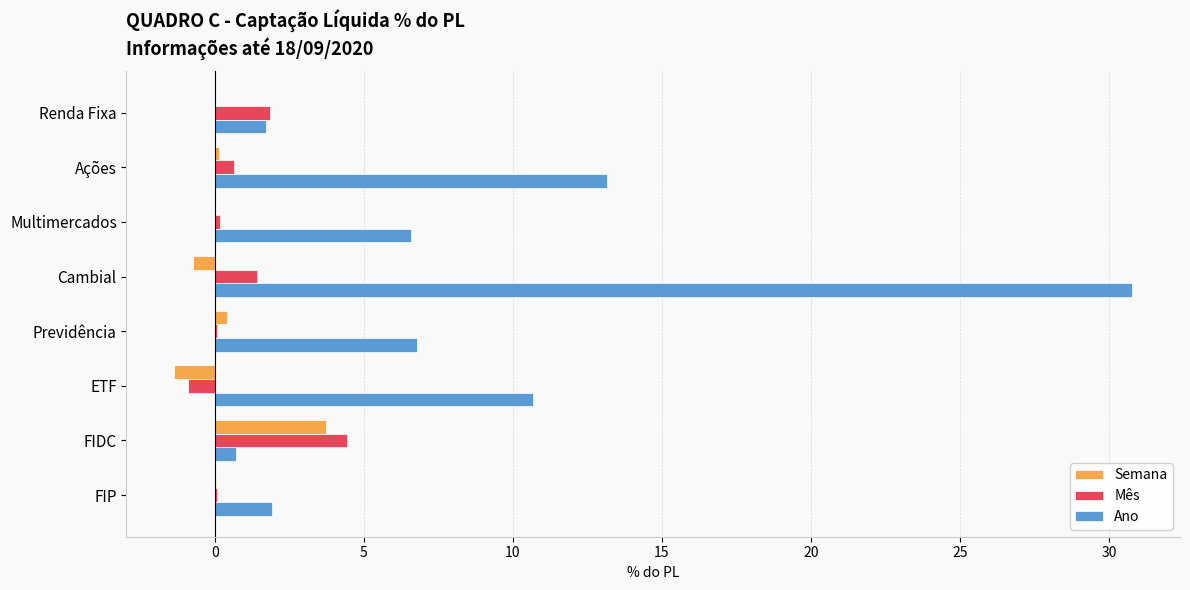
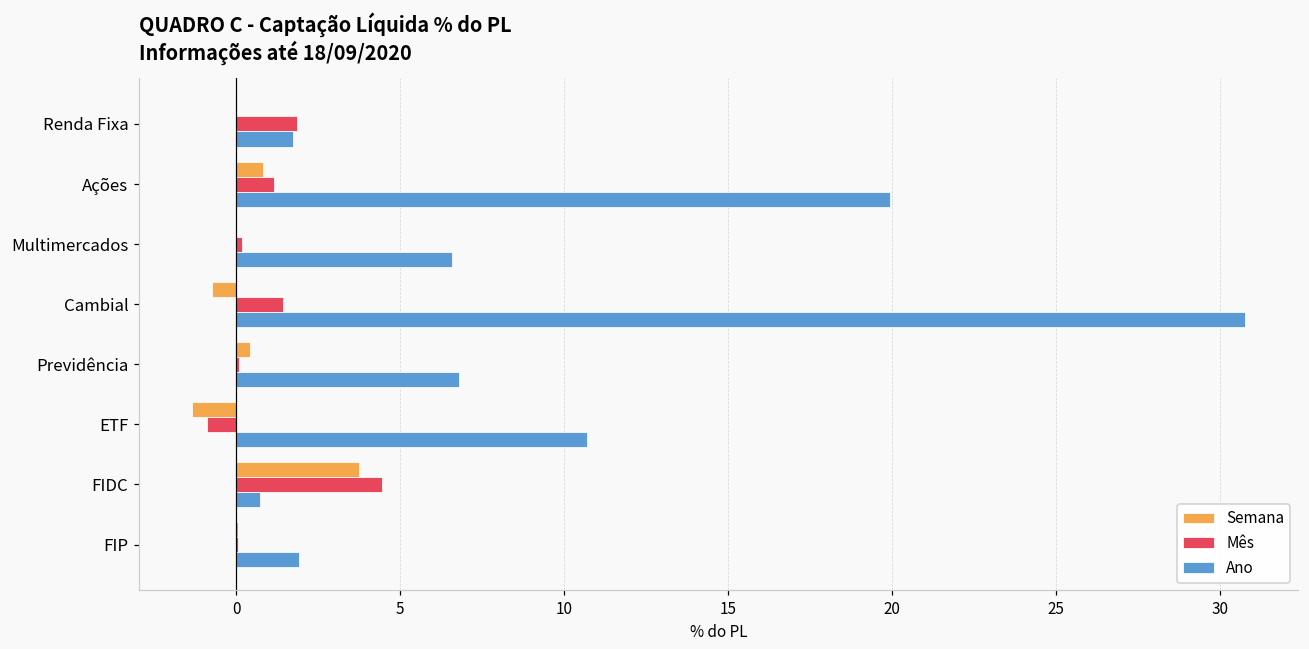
Semana, Ações: 0.1 -> 0.8
Mês, Ações: 0.7 -> 1.2
Ano, Ações: 13.2 -> 19.9
